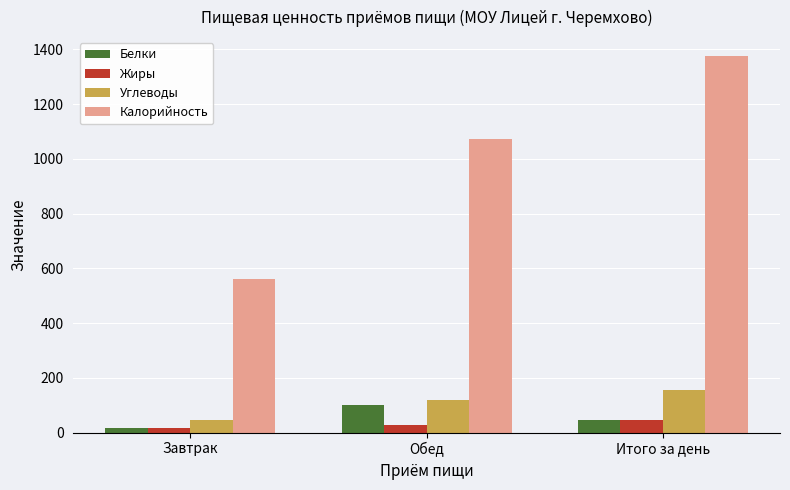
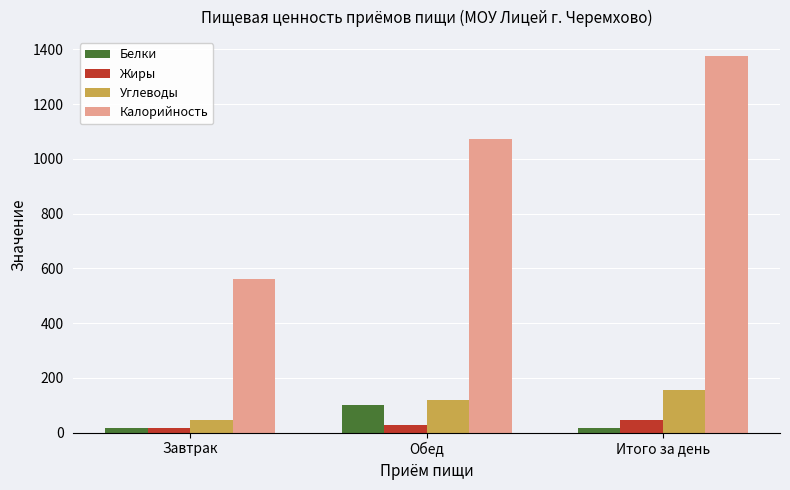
Белки, Итого за день: 50 -> 20
